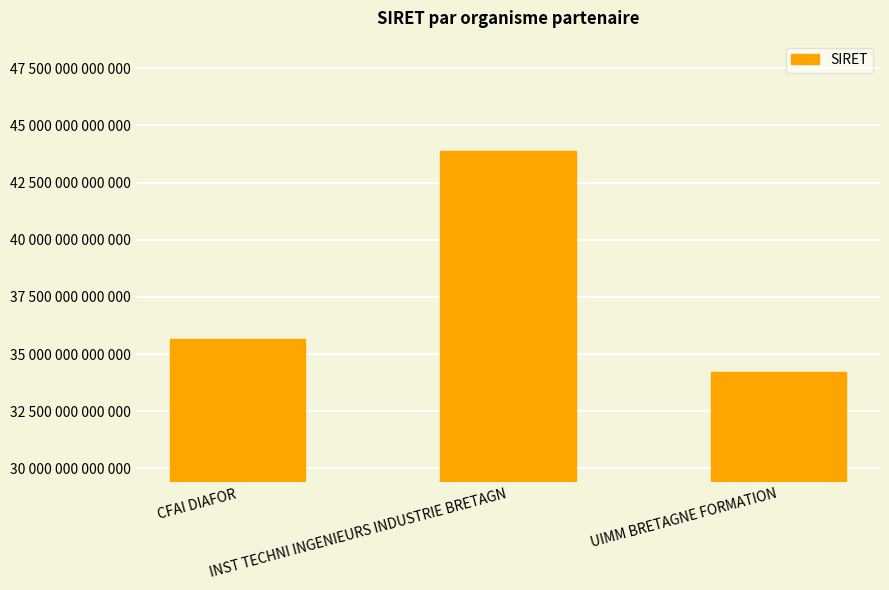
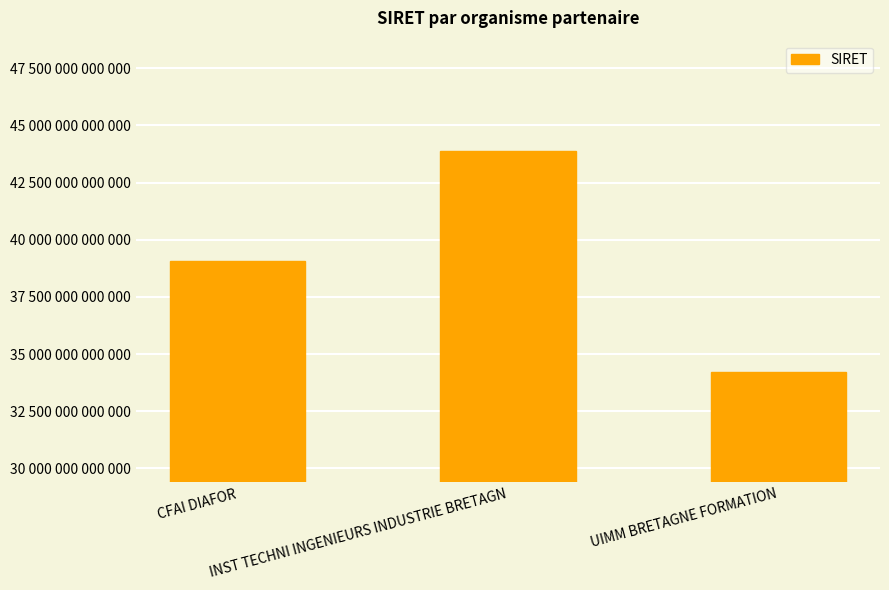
CFAI DIAFOR: 35700000000000 -> 39000000000000
